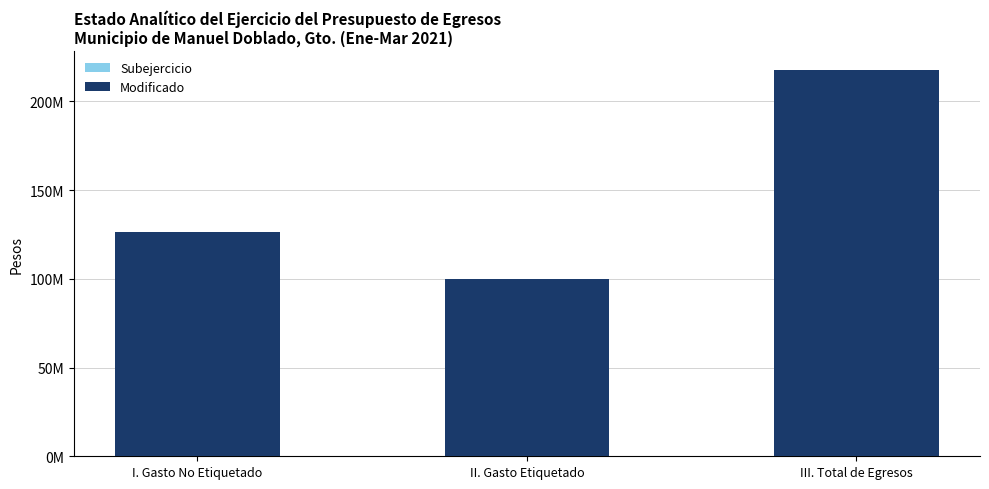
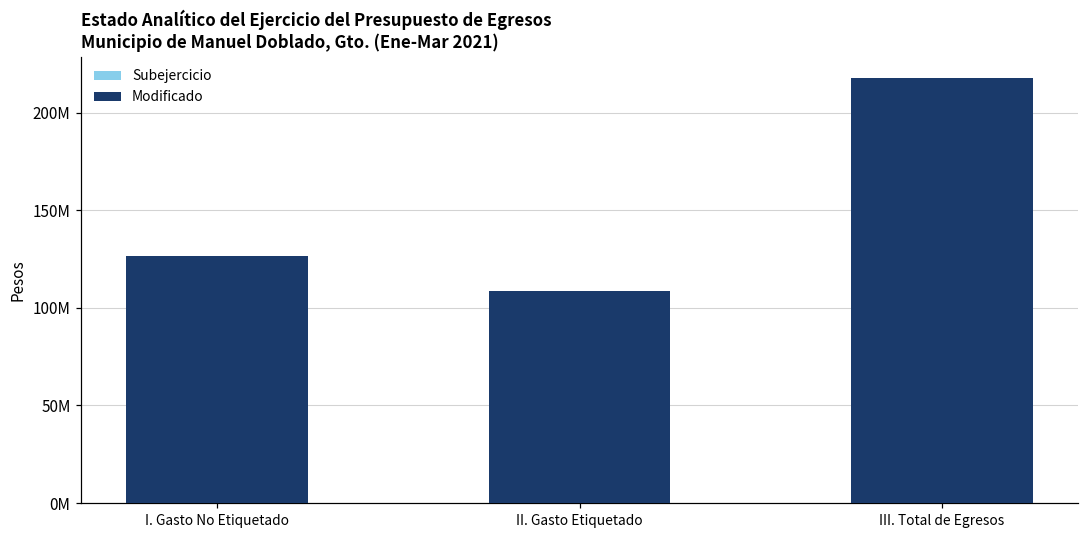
Modificado, II. Gasto Etiquetado: 100000000 -> 109000000
